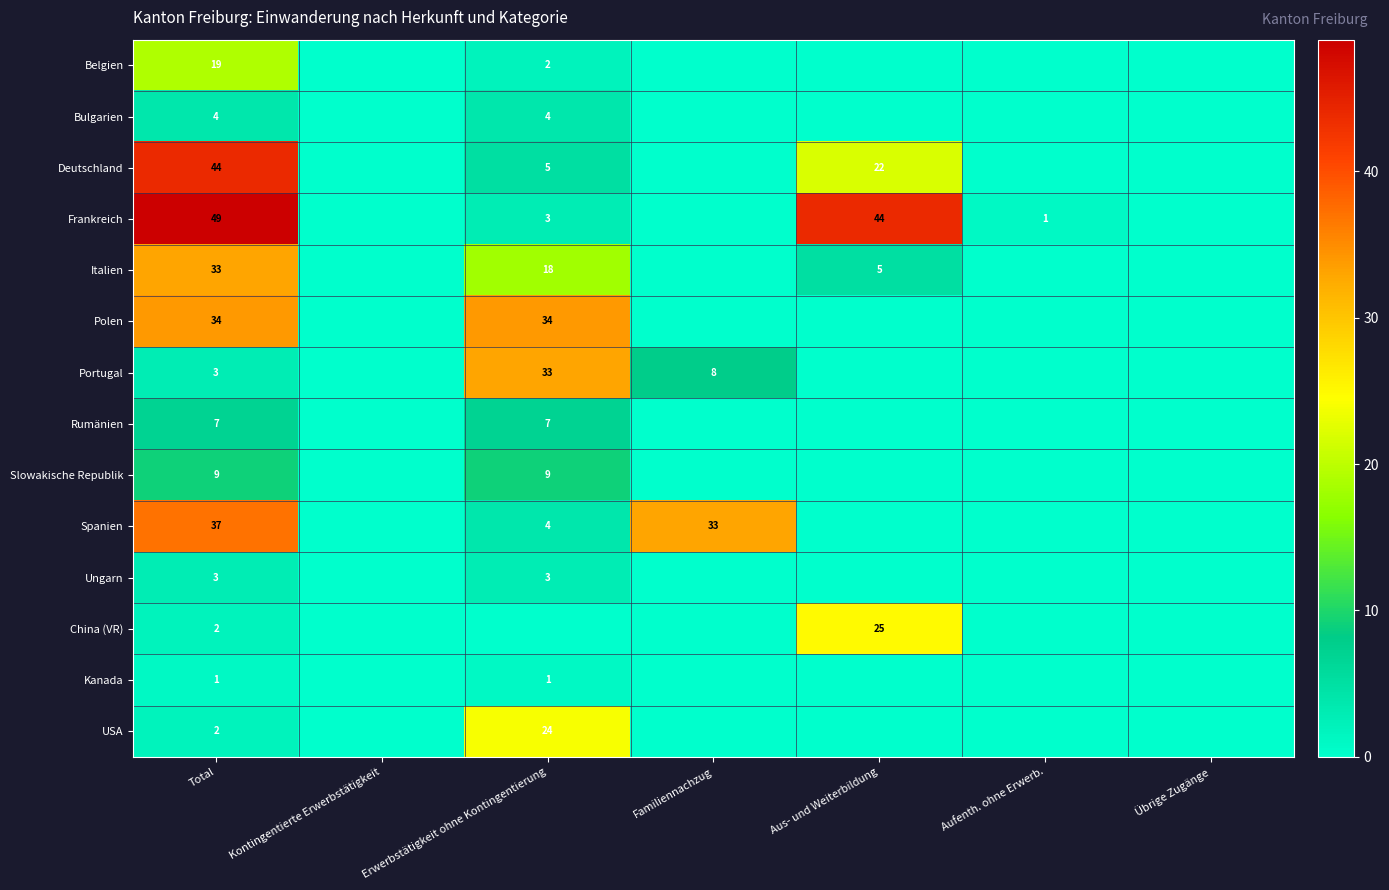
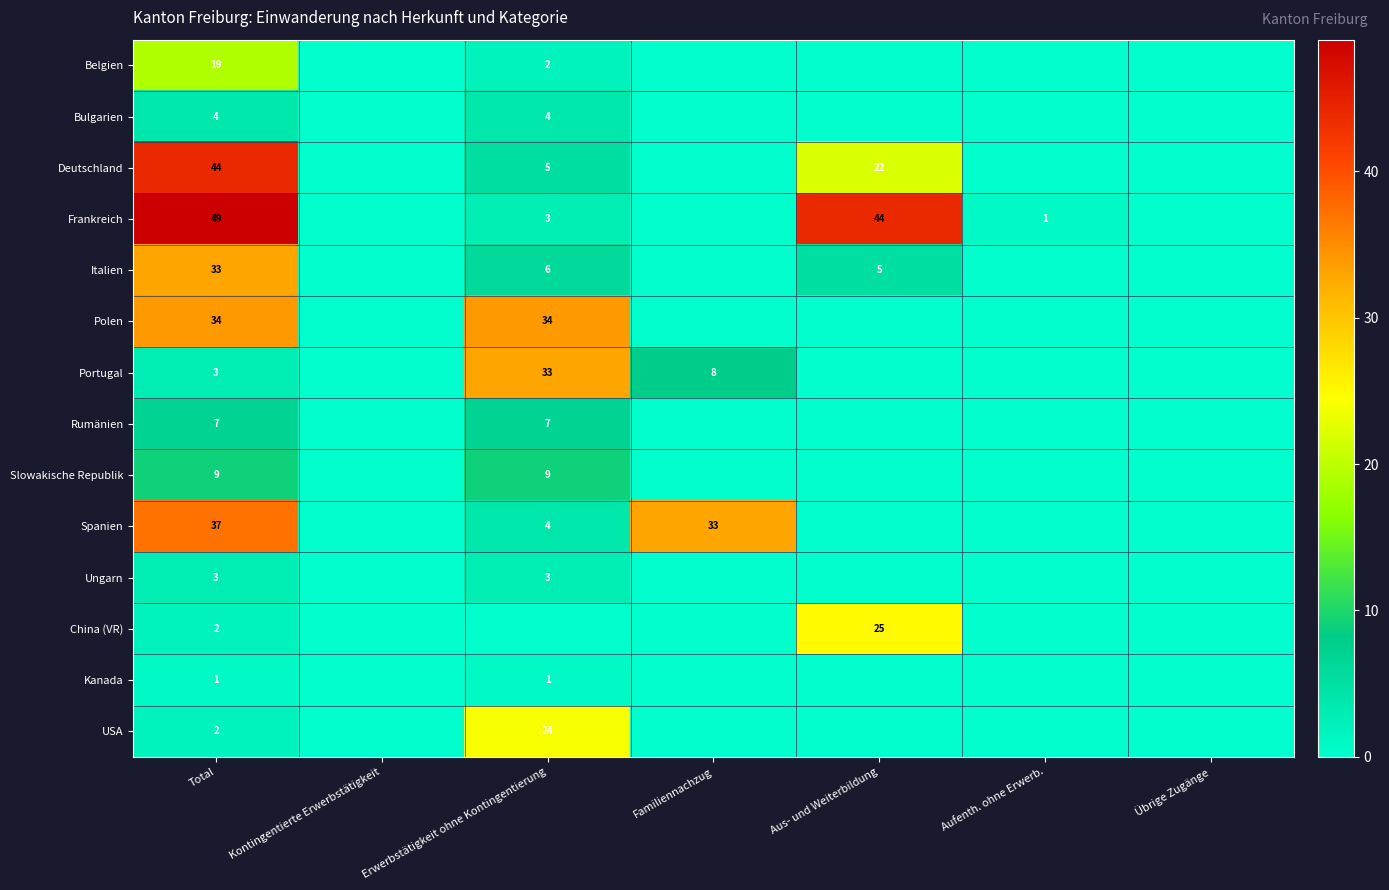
Italien, Erwerbstätigkeit ohne Kontingentierung: 18 -> 6
